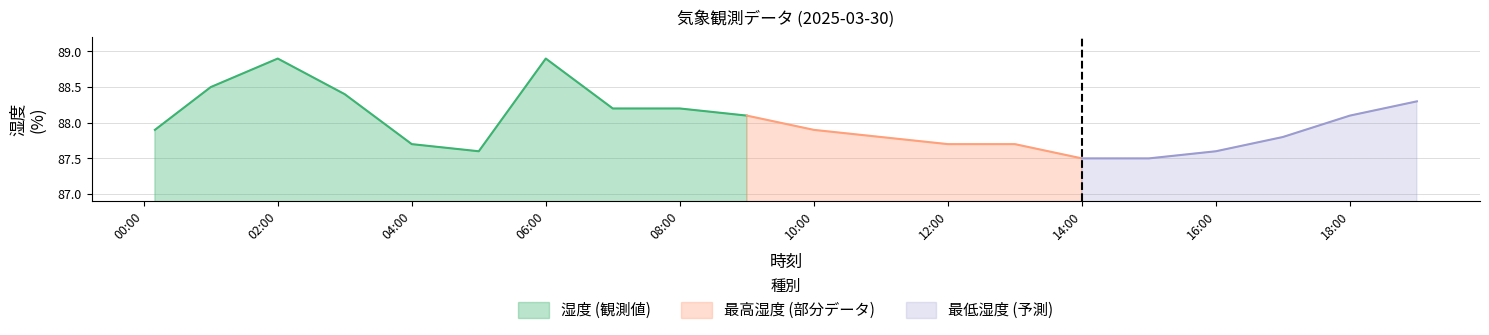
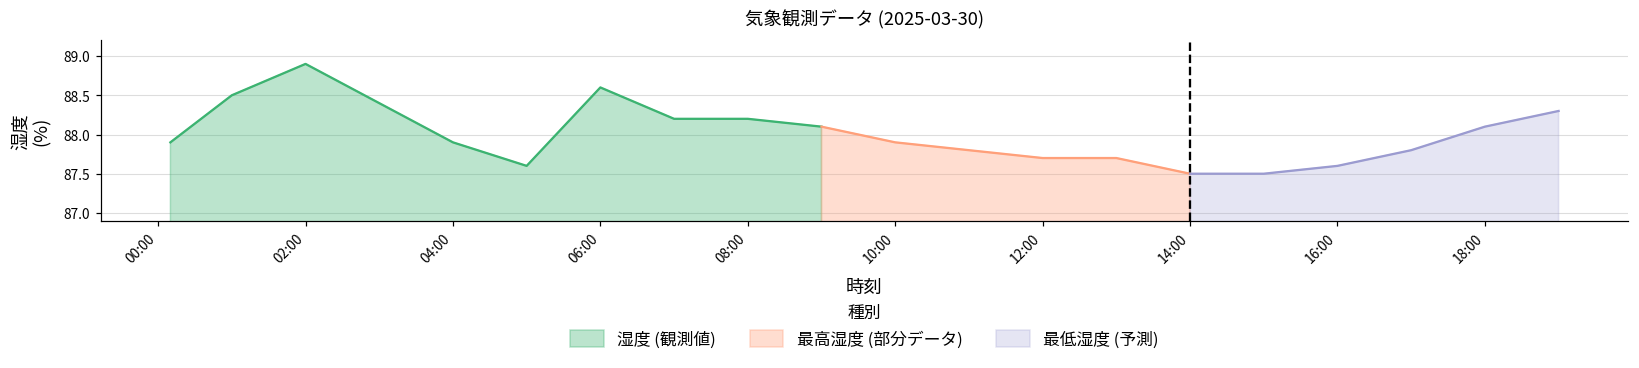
湿度 (観測値), 04:00: 87.7 -> 87.9
湿度 (観測値), 06:00: 88.9 -> 88.6
